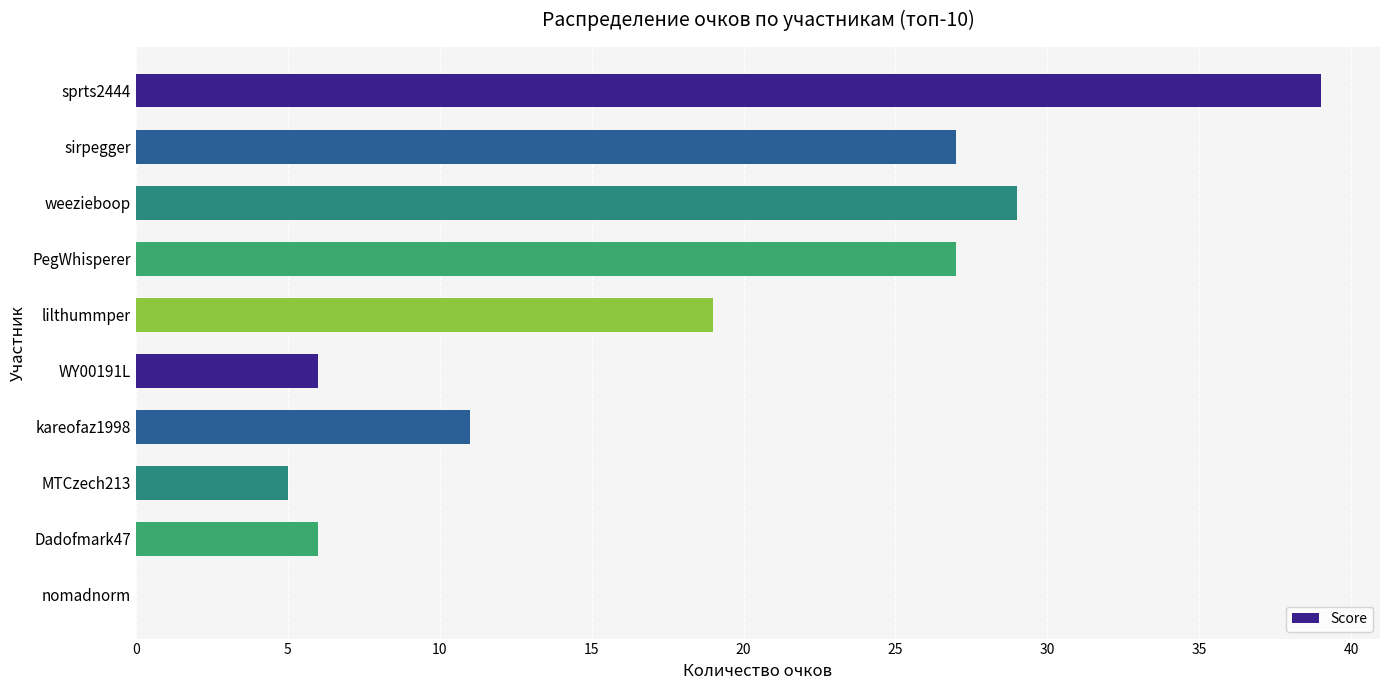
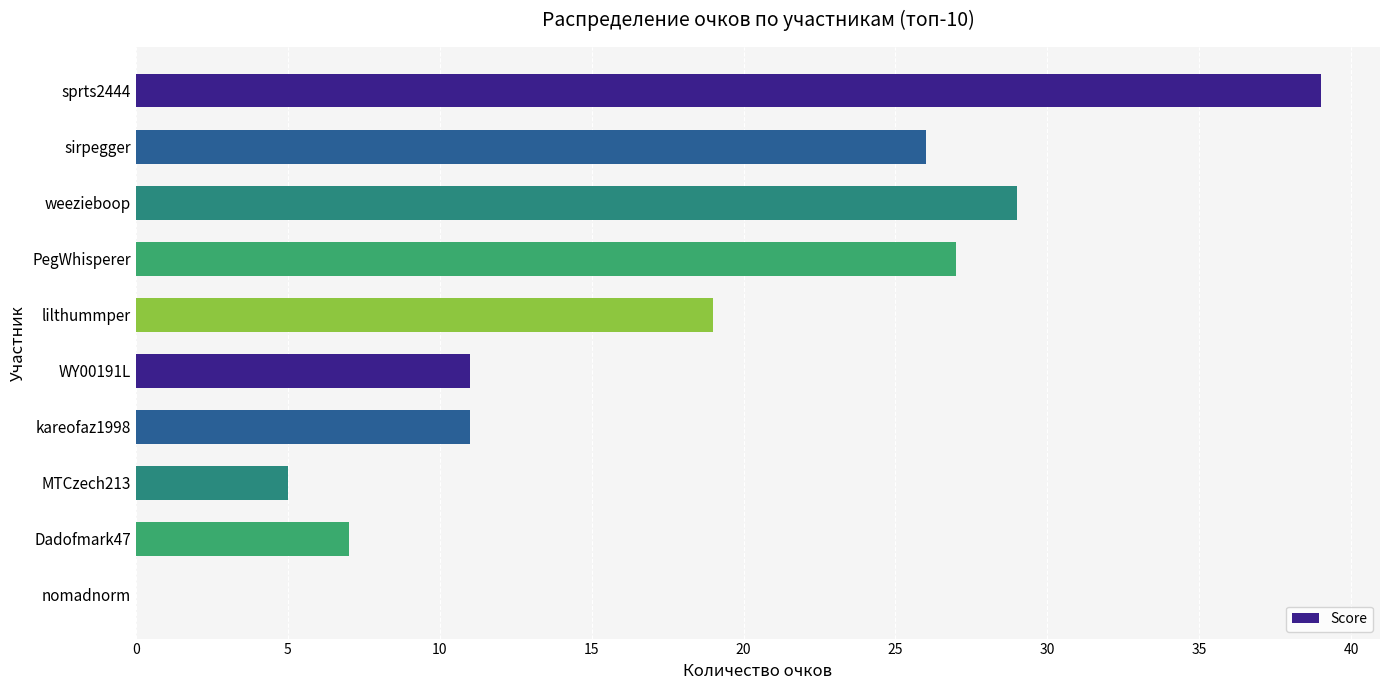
sirpegger: 27 -> 26
WY00191L: 6 -> 11
Dadofmark47: 6 -> 7
